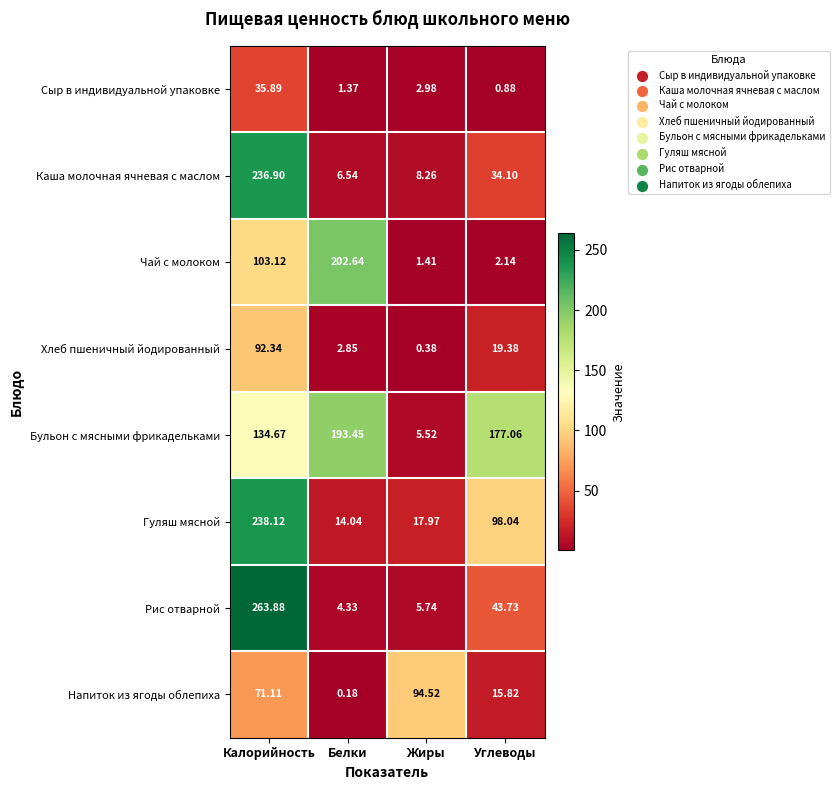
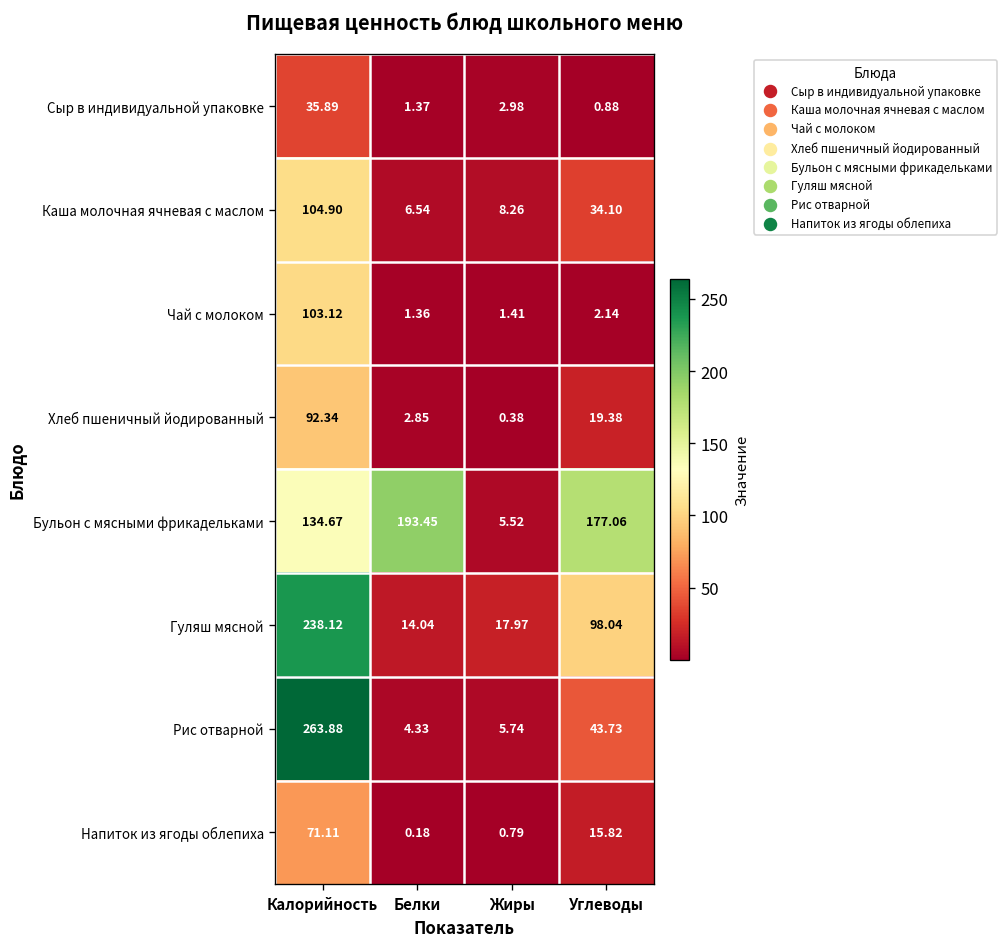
Каша молочная ячневая с маслом, Калорийность: 236.90 -> 104.90
Чай с молоком, Белки: 202.64 -> 1.36
Напиток из ягоды облепиха, Жиры: 94.52 -> 0.79
